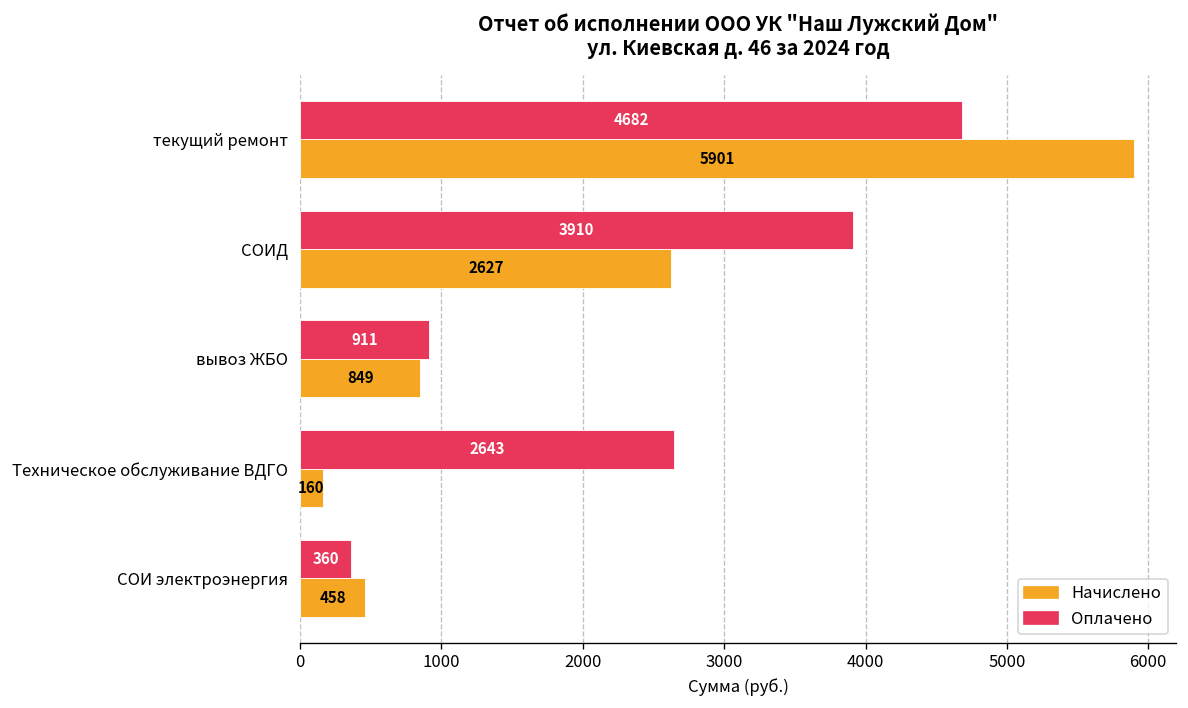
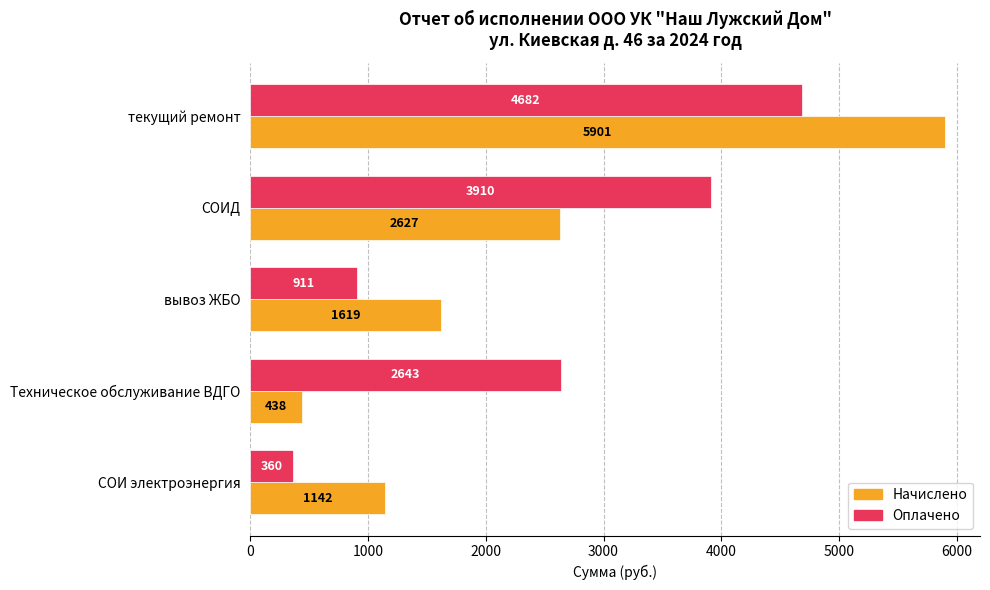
Начислено, вывоз ЖБО: 849 -> 1619
Начислено, Техническое обслуживание ВДГО: 160 -> 438
Начислено, СОИ электроэнергия: 458 -> 1142
